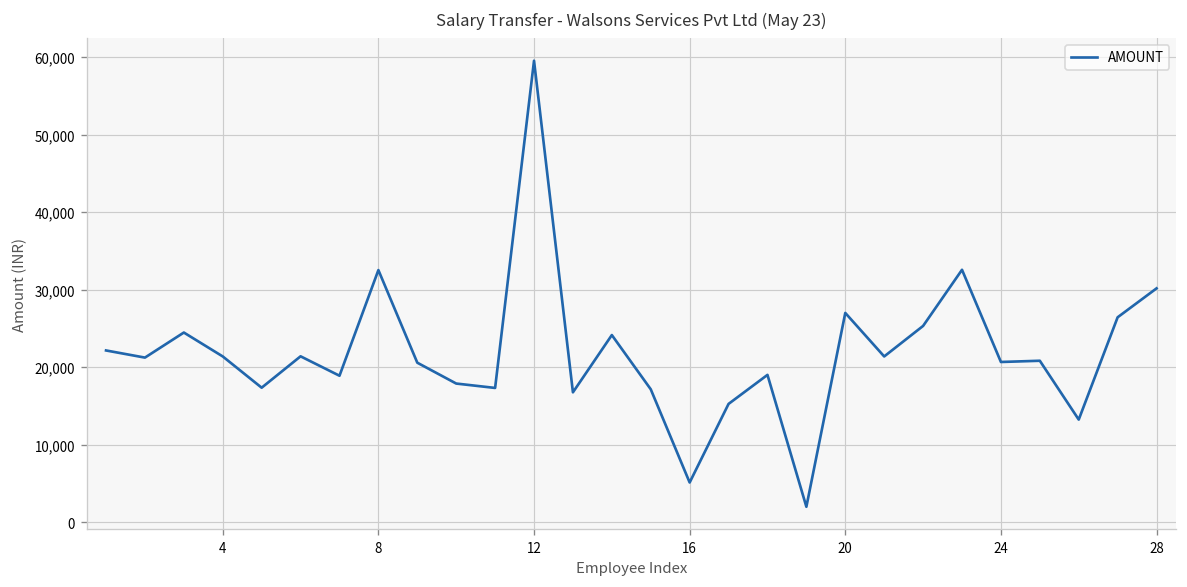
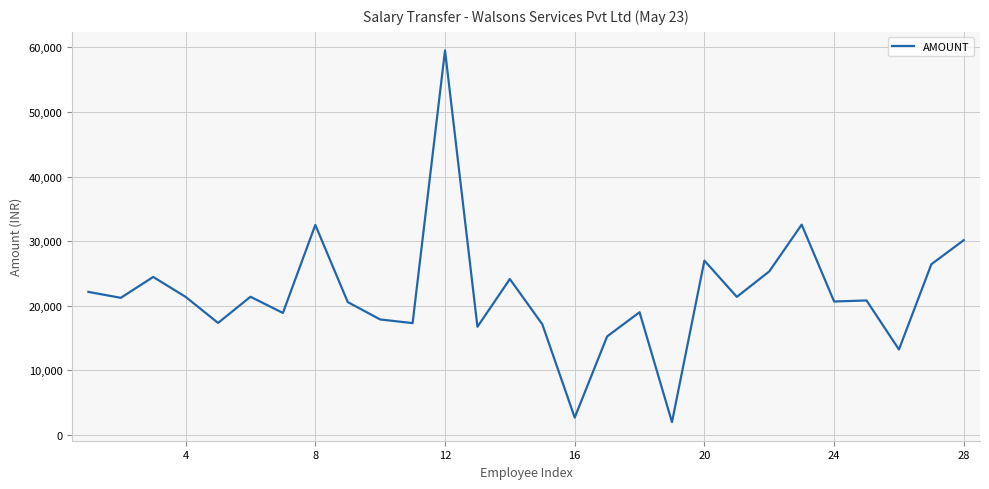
16: 5,000 -> 3,000
